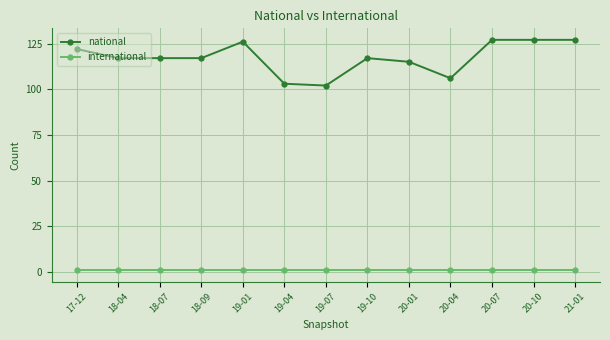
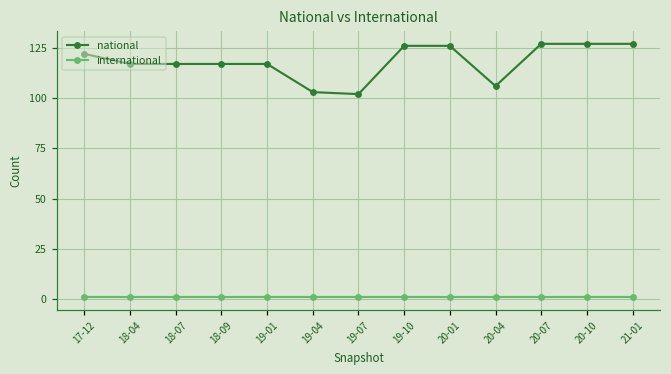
national, 19-01: 126 -> 117
national, 19-10: 117 -> 126
national, 20-01: 115 -> 126
